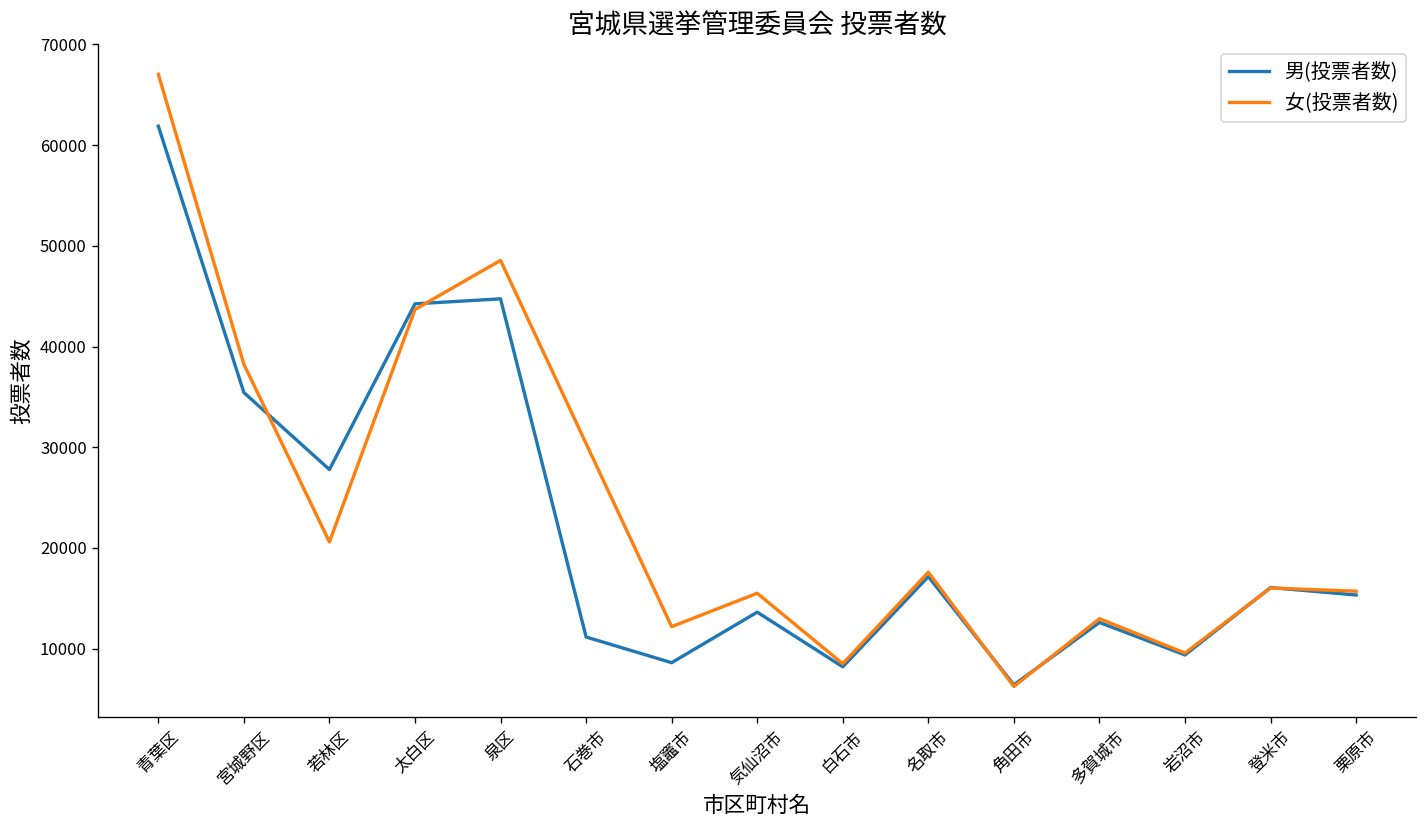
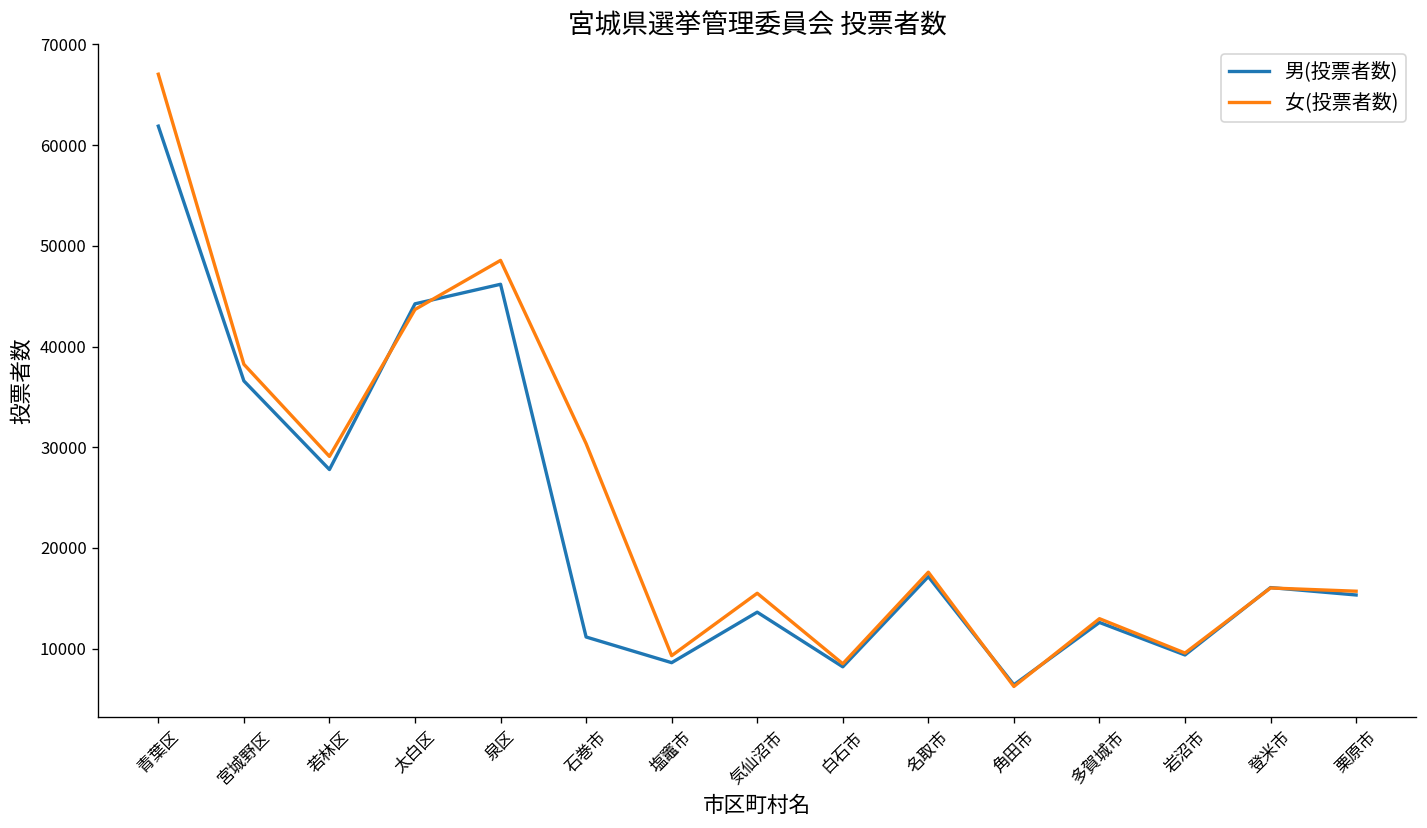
男(投票者数), 宮城野区: 35000 -> 37000
女(投票者数), 若林区: 21000 -> 29000
男(投票者数), 泉区: 45000 -> 46000
女(投票者数), 塩竈市: 12000 -> 9000
